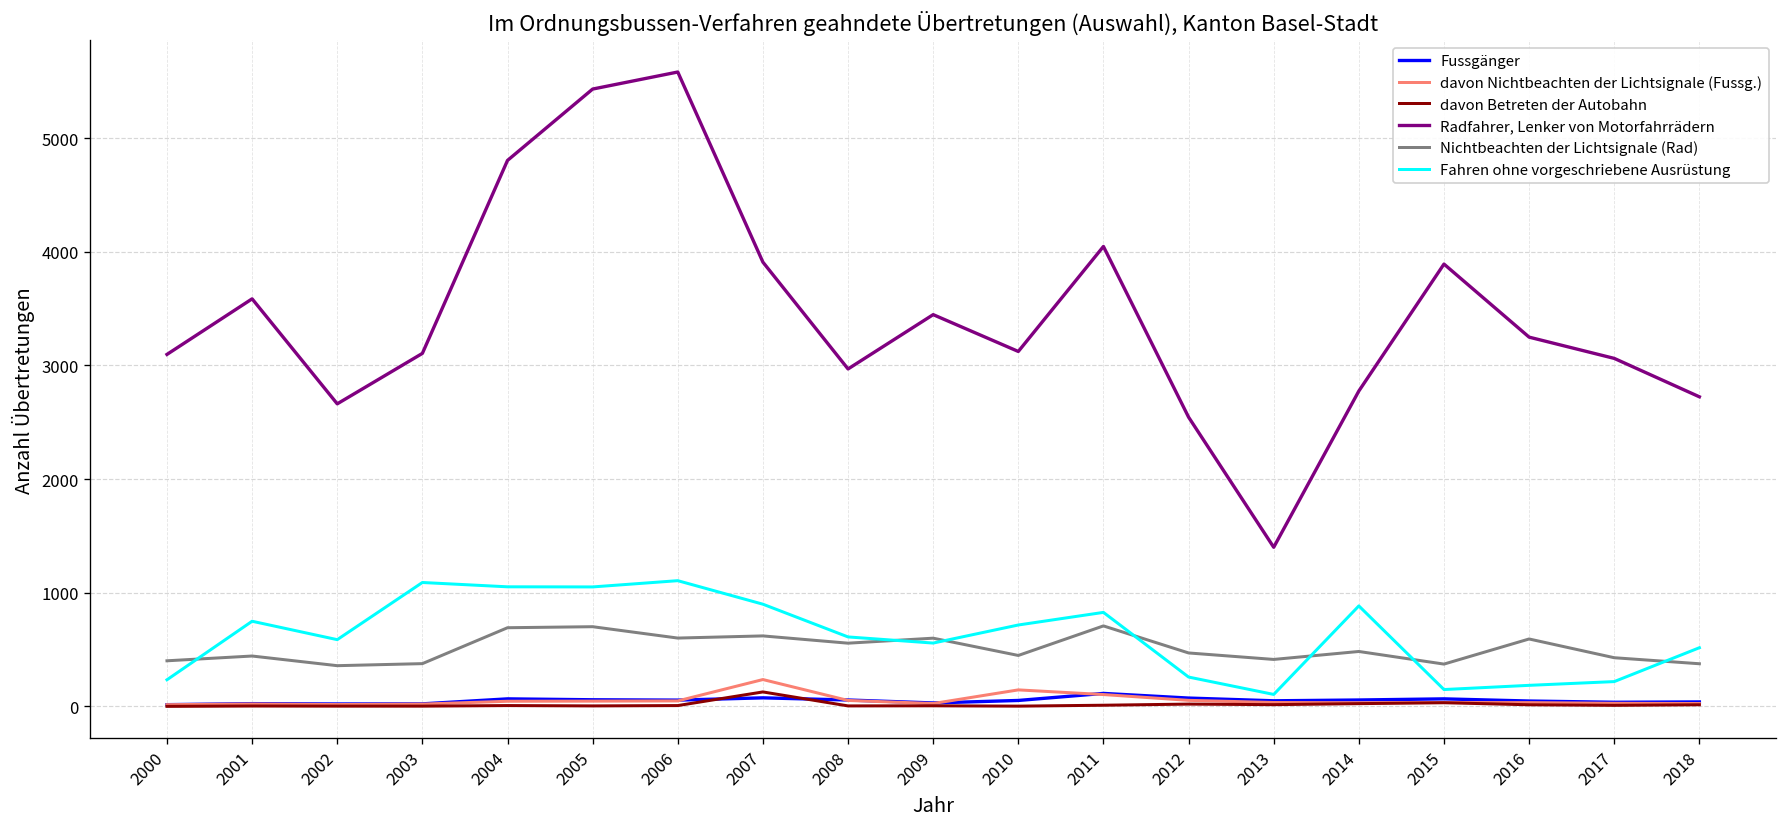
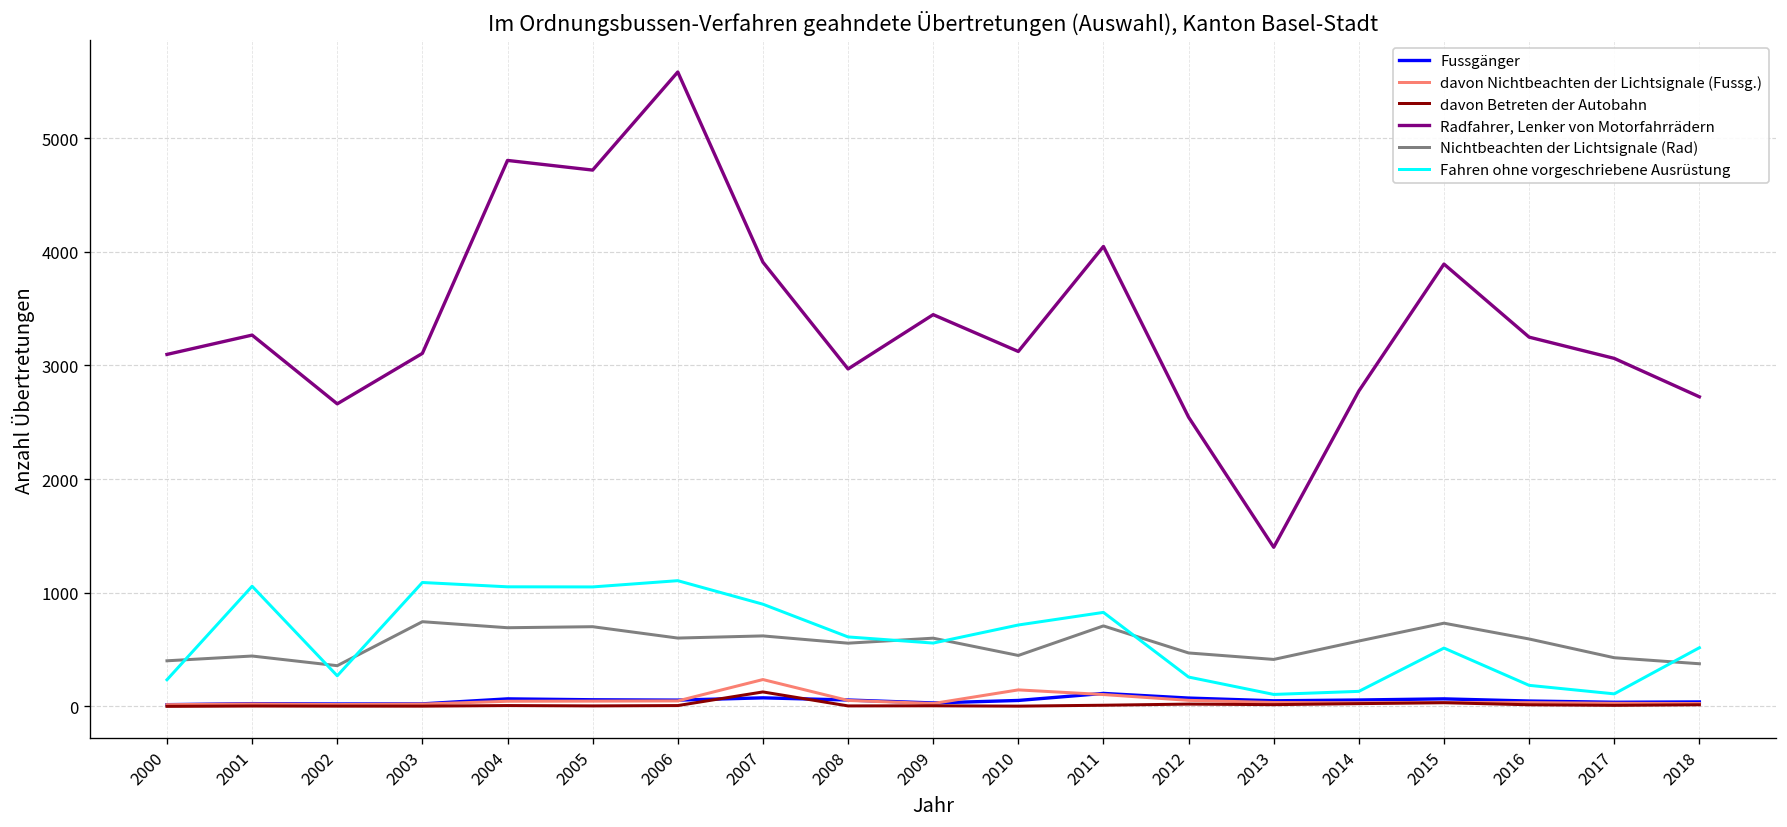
Radfahrer, Lenker von Motorfahrrädern, 2001: 3600 -> 3300
Fahren ohne vorgeschriebene Ausrüstung, 2001: 700 -> 1100
Fahren ohne vorgeschriebene Ausrüstung, 2002: 600 -> 300
Nichtbeachten der Lichtsignale (Rad), 2003: 400 -> 700
Radfahrer, Lenker von Motorfahrrädern, 2005: 5400 -> 4700
Nichtbeachten der Lichtsignale (Rad), 2014: 500 -> 600
Fahren ohne vorgeschriebene Ausrüstung, 2014: 900 -> 100
Nichtbeachten der Lichtsignale (Rad), 2015: 400 -> 700
Fahren ohne vorgeschriebene Ausrüstung, 2015: 100 -> 500
Fahren ohne vorgeschriebene Ausrüstung, 2017: 200 -> 100
